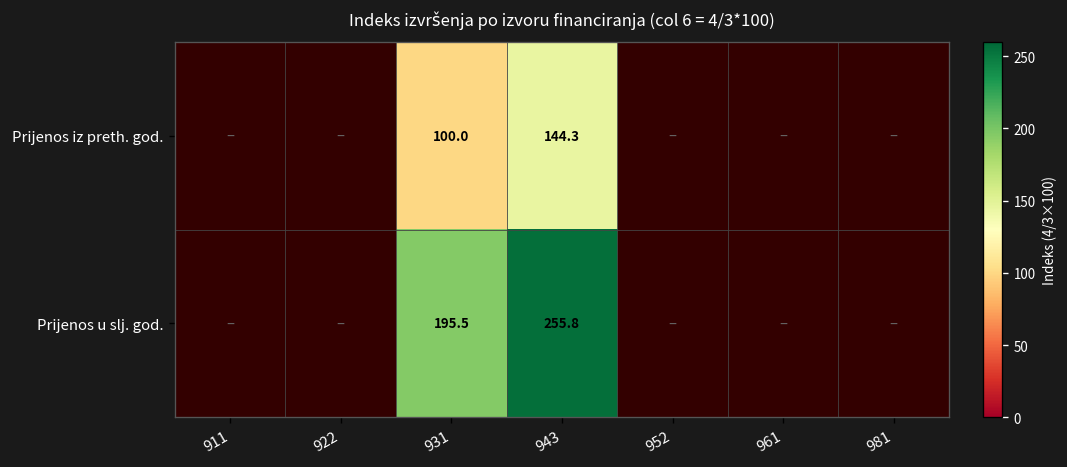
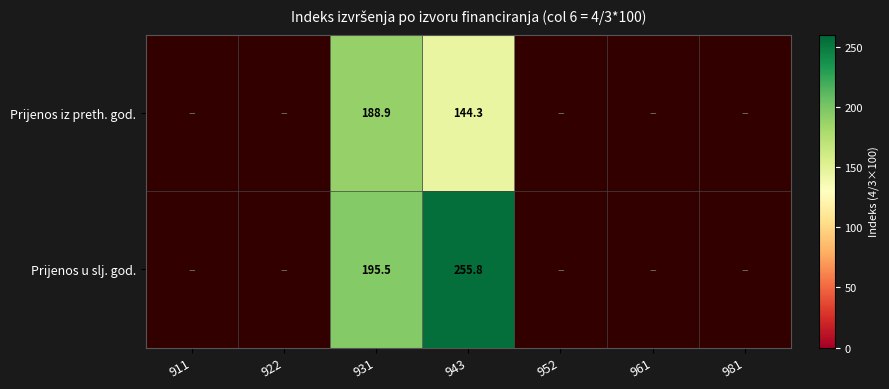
Prijenos iz preth. god., 931: 100.0 -> 188.9
